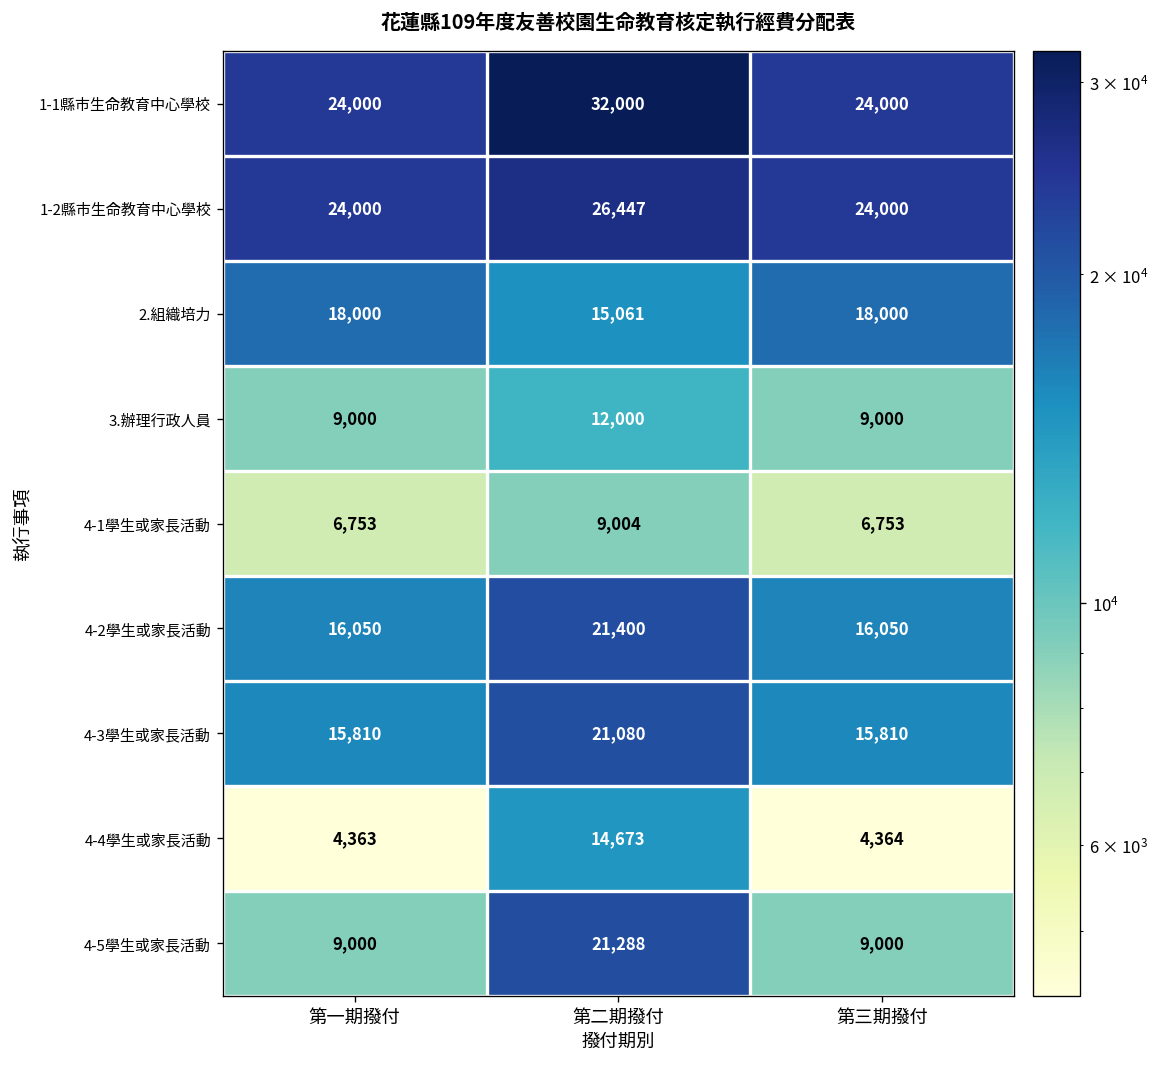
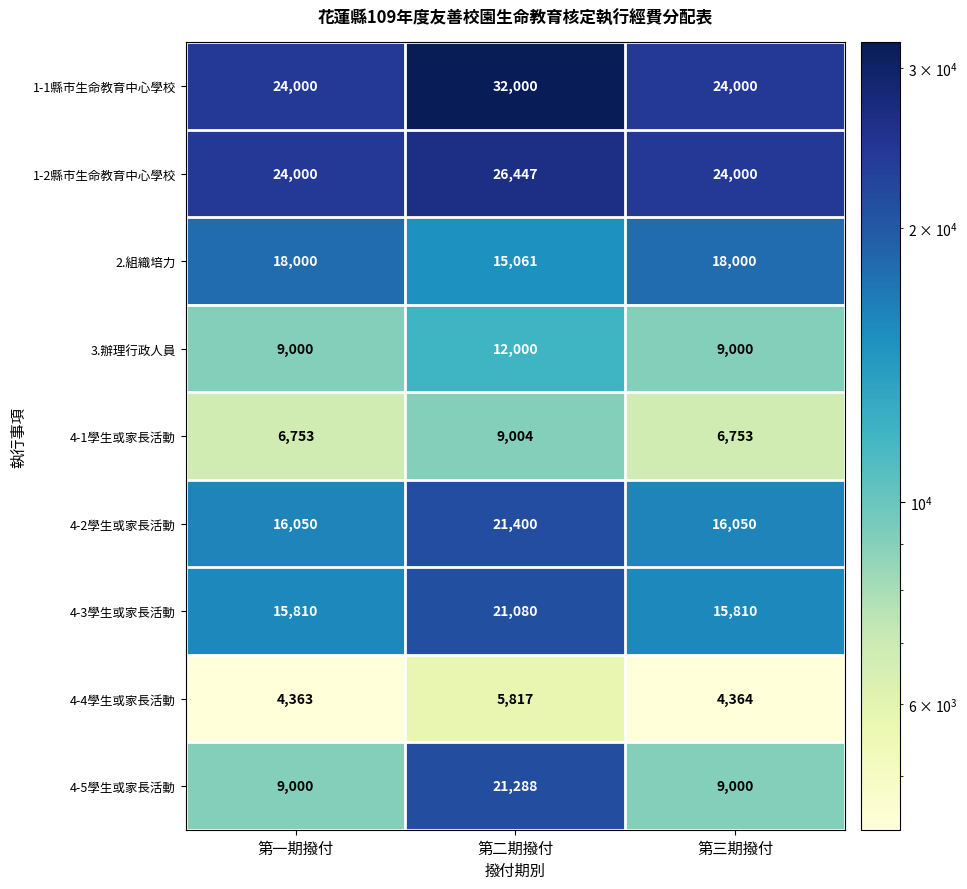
4-4學生或家長活動, 第二期撥付: 14,673 -> 5,817
